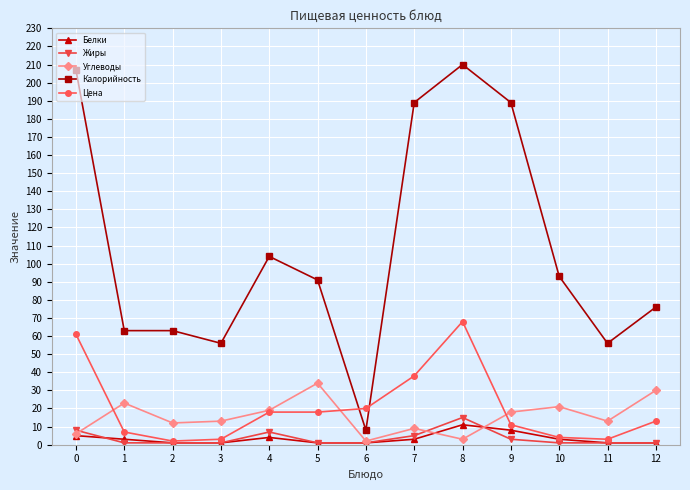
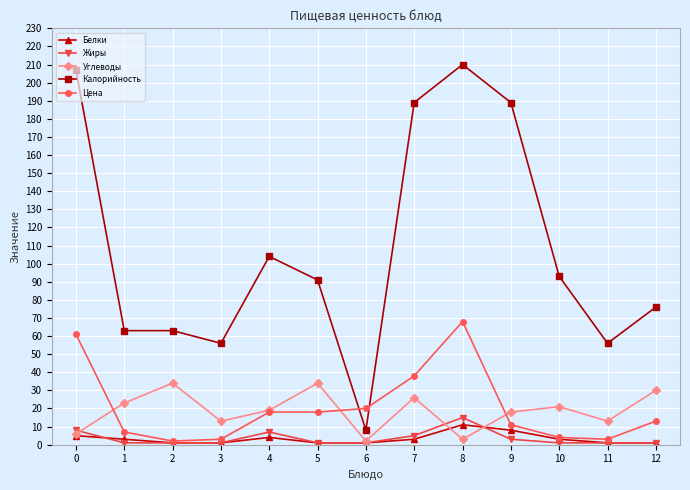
Углеводы, 2: 12 -> 34
Углеводы, 7: 9 -> 26
